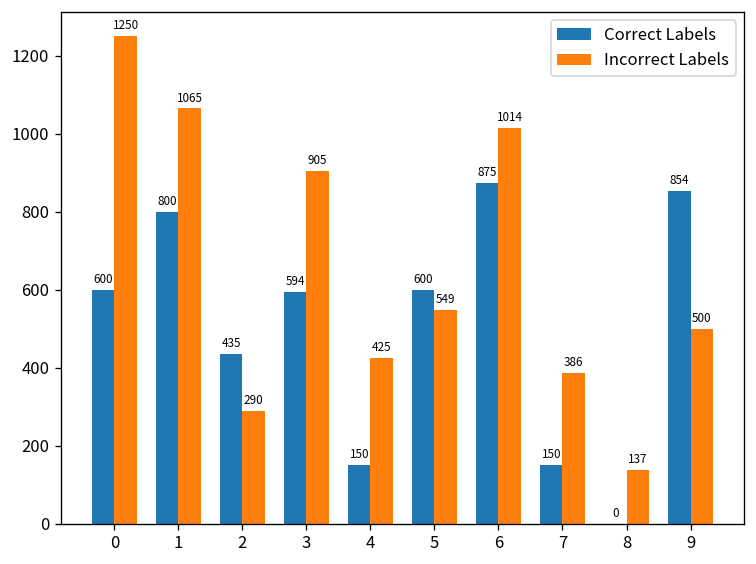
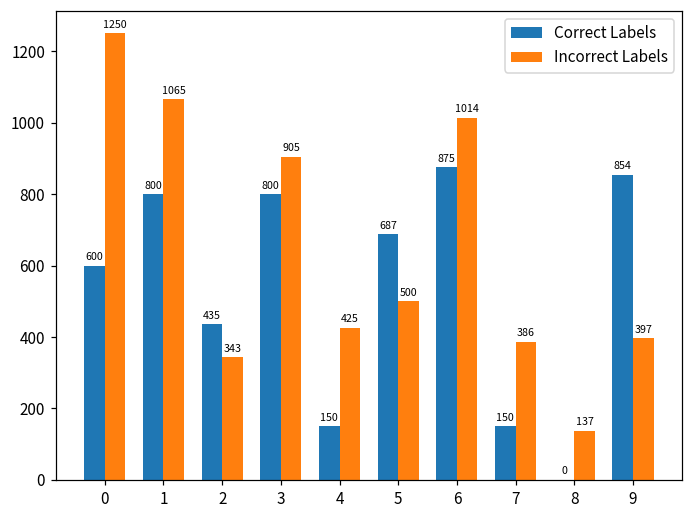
Incorrect Labels, 2: 290 -> 343
Correct Labels, 3: 594 -> 800
Correct Labels, 5: 600 -> 687
Incorrect Labels, 5: 549 -> 500
Incorrect Labels, 9: 500 -> 397
